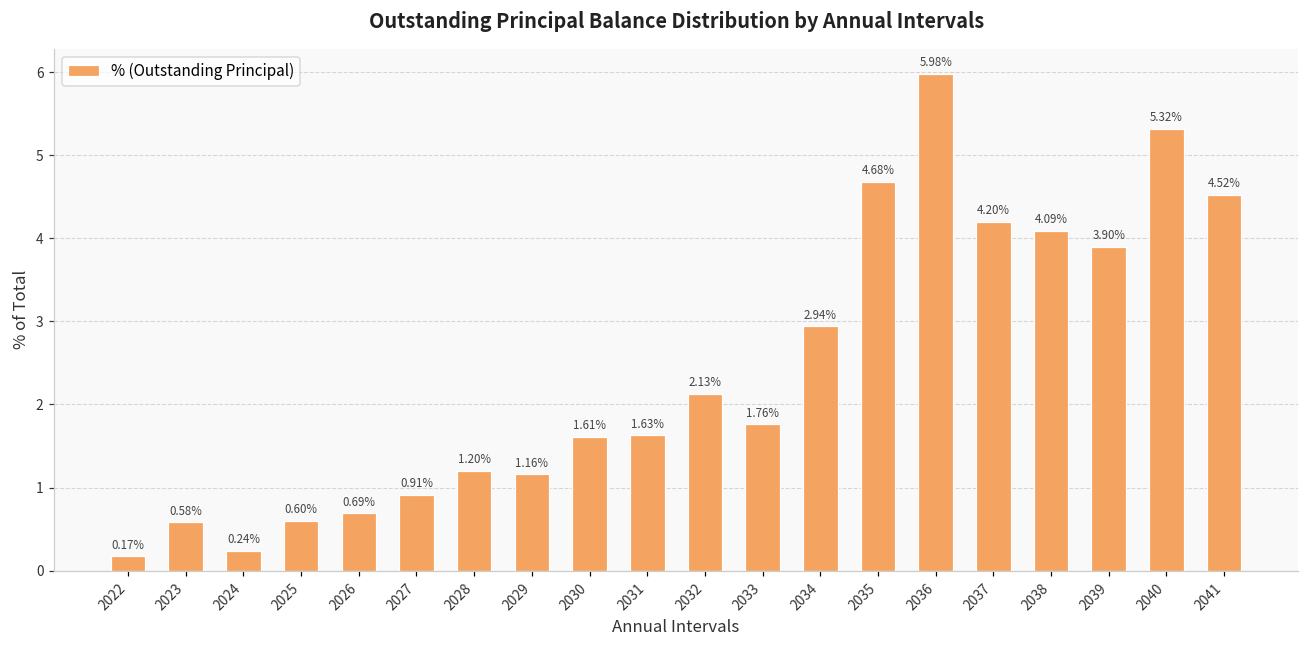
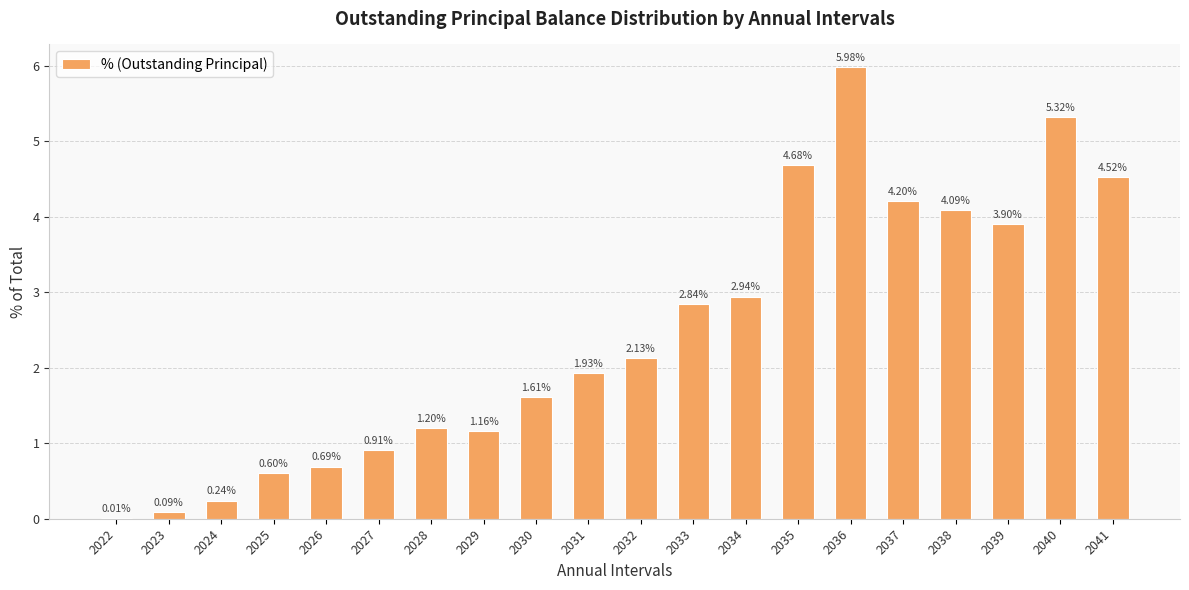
2022: 0.17% -> 0.01%
2023: 0.58% -> 0.09%
2031: 1.63% -> 1.93%
2033: 1.76% -> 2.84%
